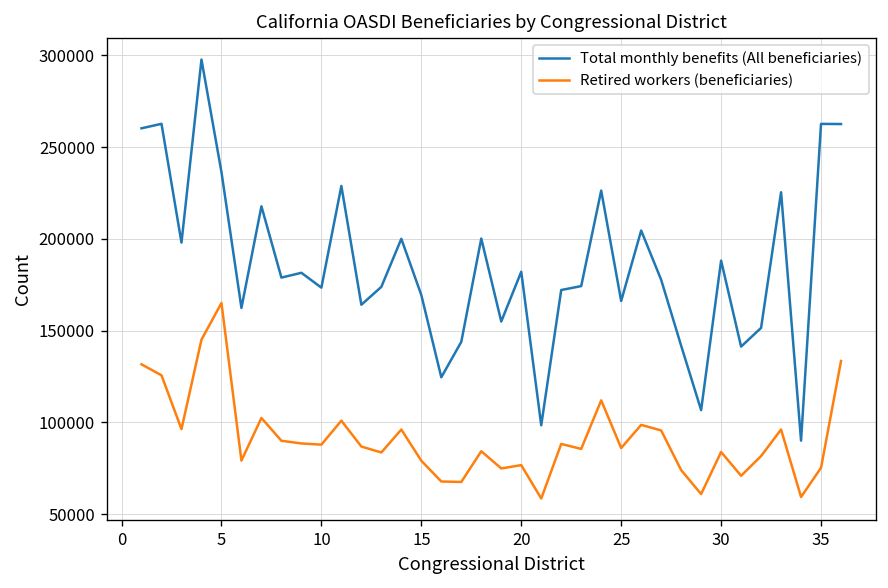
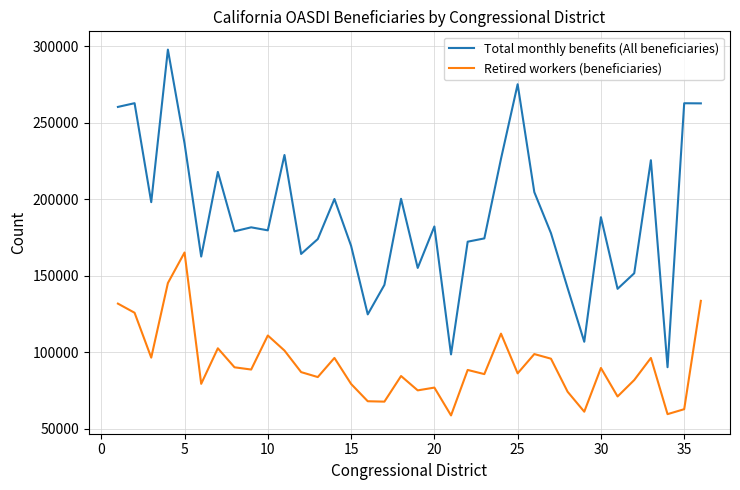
Total monthly benefits (All beneficiaries), 10: 173000 -> 180000
Retired workers (beneficiaries), 10: 88000 -> 111000
Total monthly benefits (All beneficiaries), 25: 166000 -> 275000
Retired workers (beneficiaries), 30: 84000 -> 90000
Retired workers (beneficiaries), 35: 75000 -> 63000
